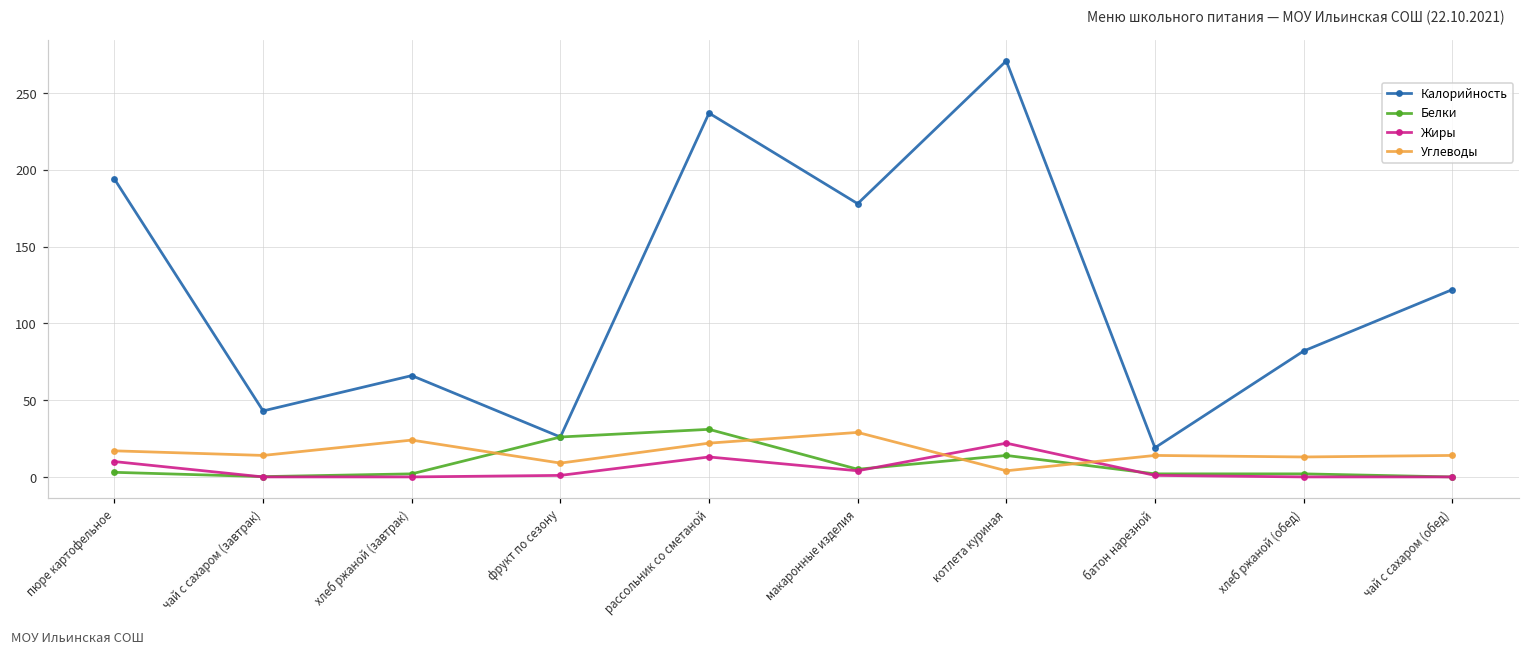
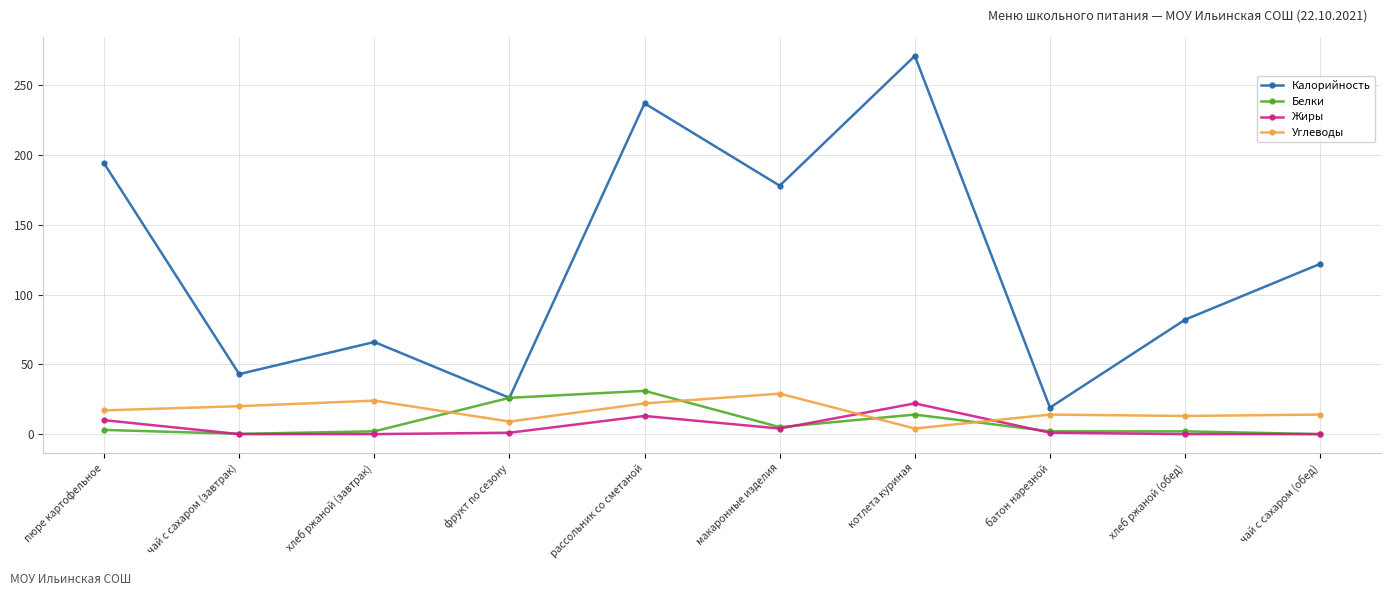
Углеводы, чай с сахаром (завтрак): 14 -> 20
